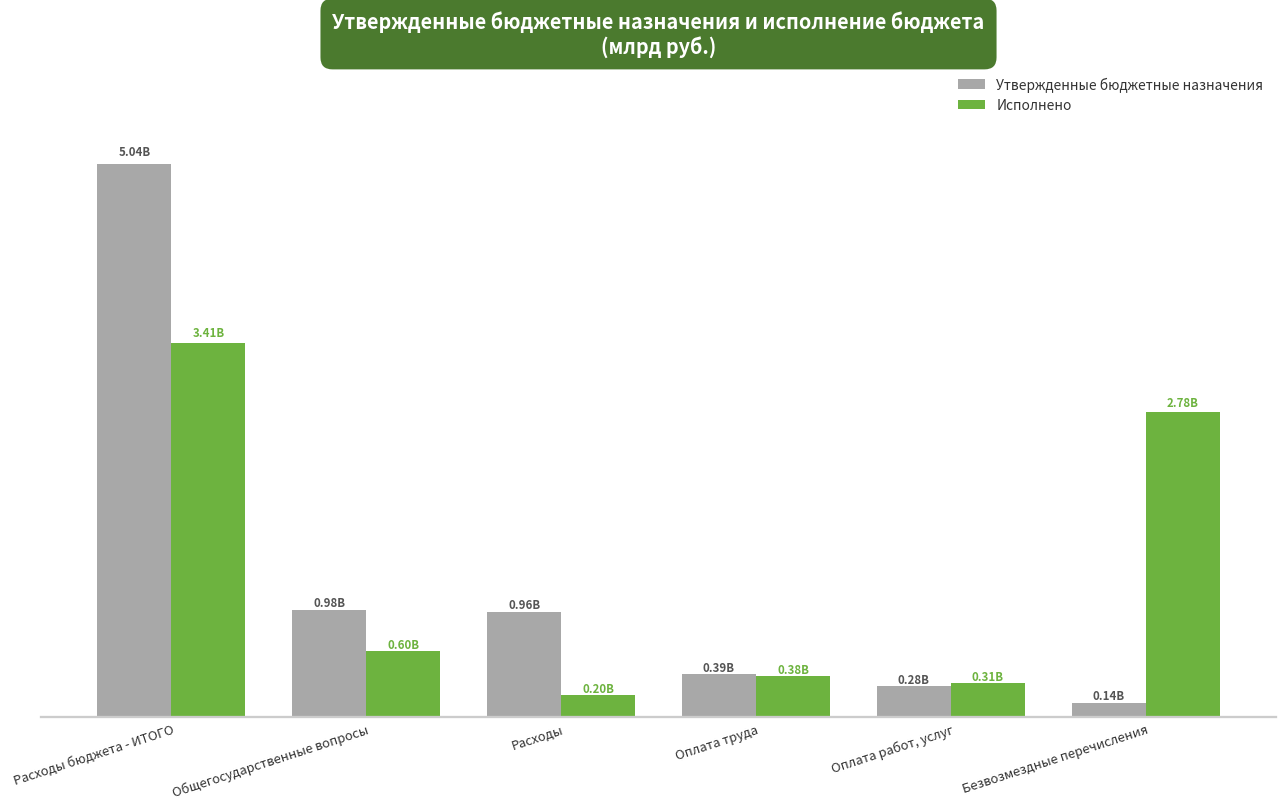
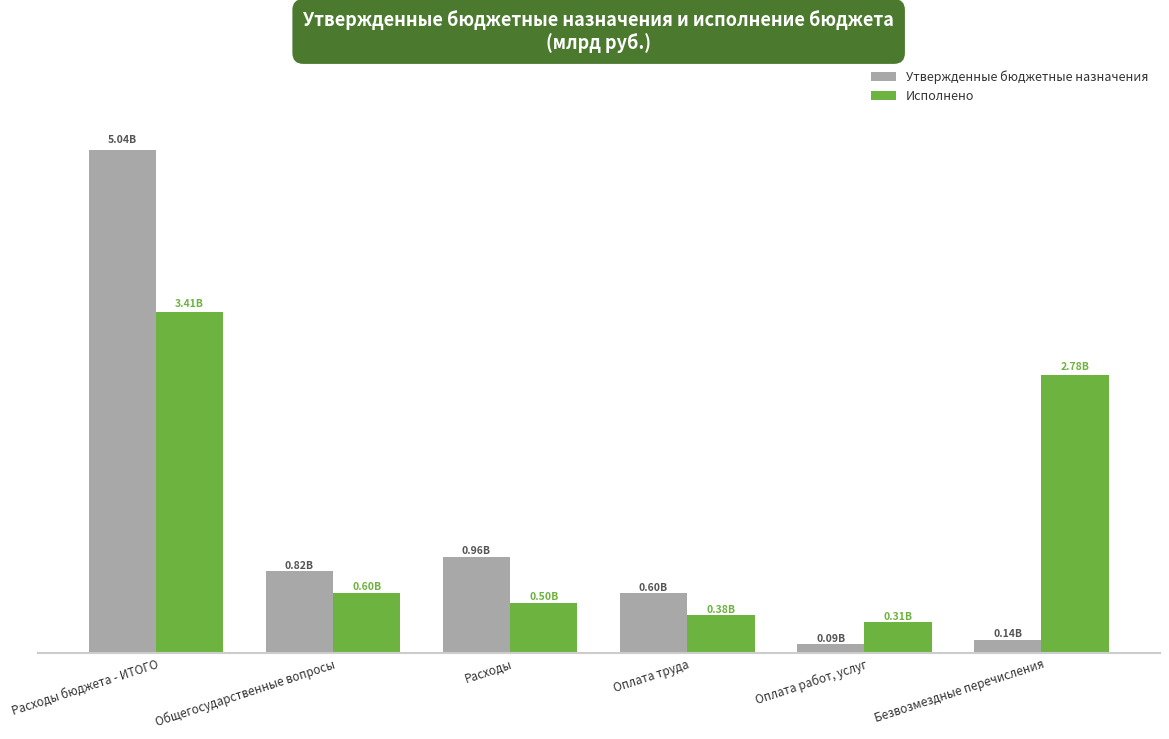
Утвержденные бюджетные назначения, Общегосударственные вопросы: 0.98B -> 0.82B
Исполнено, Расходы: 0.20B -> 0.50B
Утвержденные бюджетные назначения, Оплата труда: 0.39B -> 0.60B
Утвержденные бюджетные назначения, Оплата работ, услуг: 0.28B -> 0.09B
